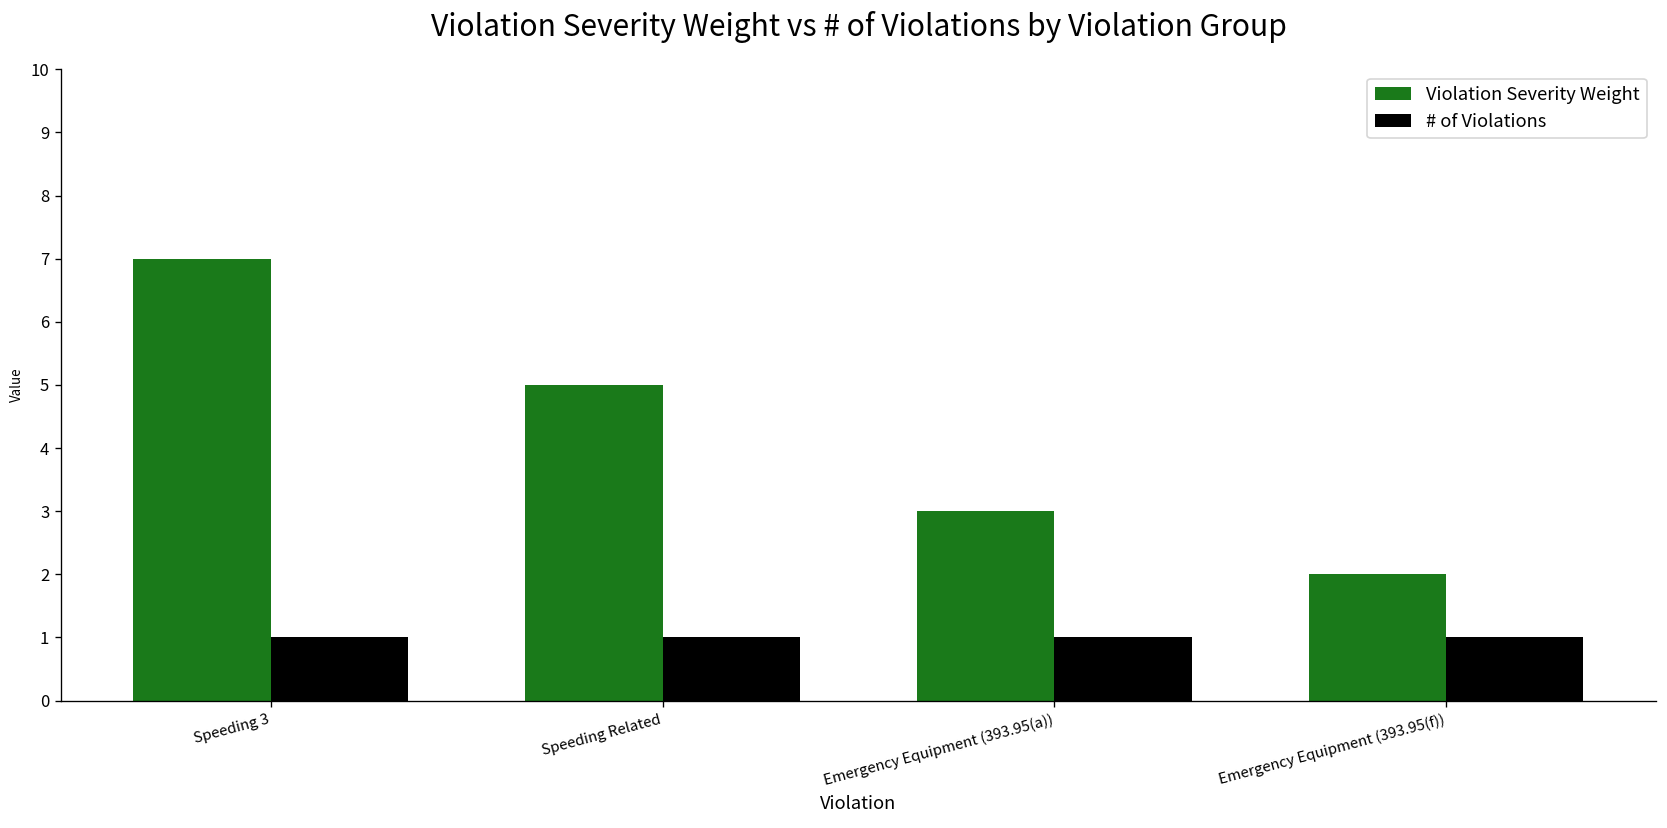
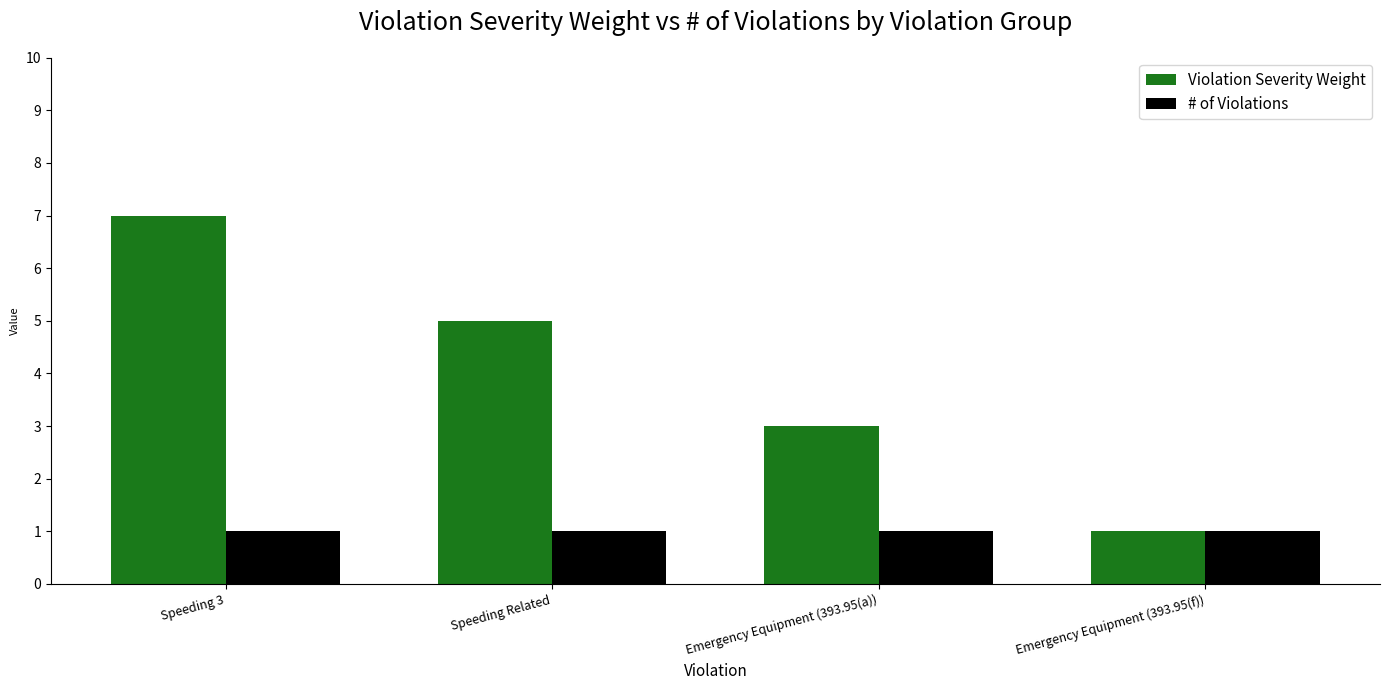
Violation Severity Weight, Emergency Equipment (393.95(f)): 2 -> 1
